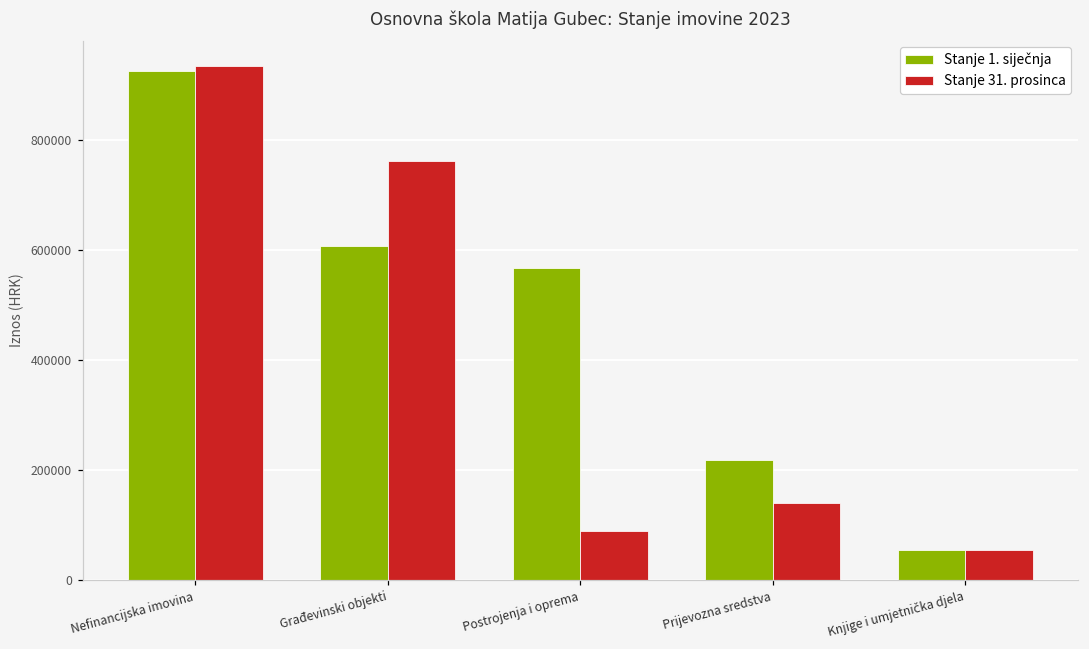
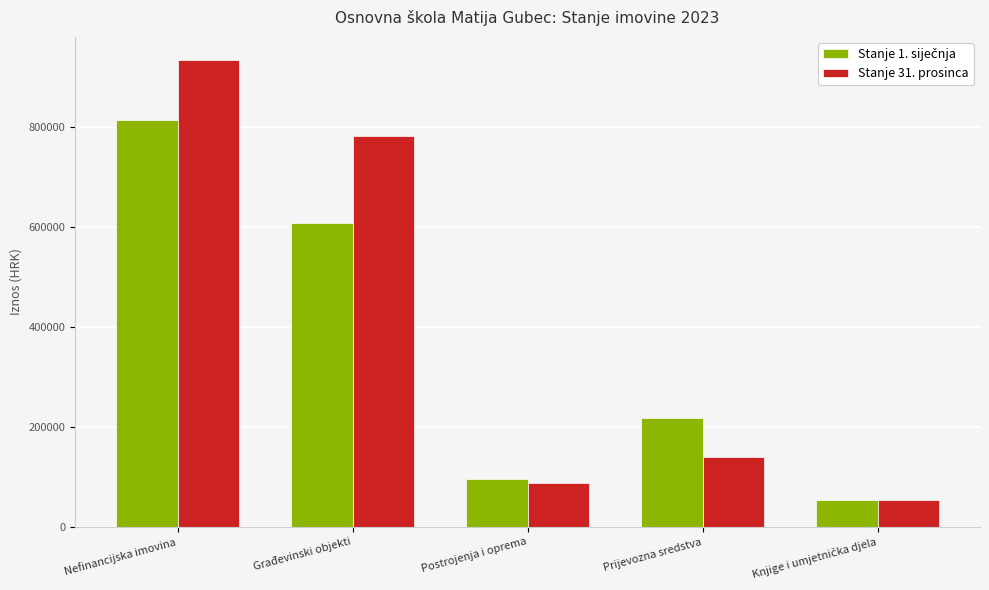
Stanje 1. siječnja, Nefinancijska imovina: 930000 -> 820000
Stanje 31. prosinca, Građevinski objekti: 760000 -> 780000
Stanje 1. siječnja, Postrojenja i oprema: 570000 -> 100000
